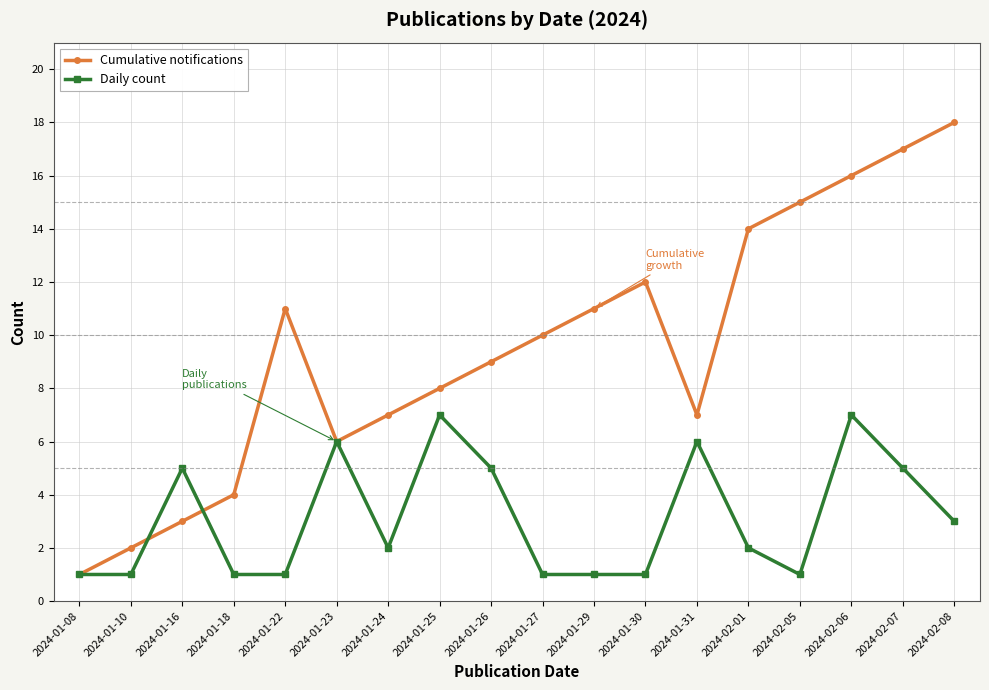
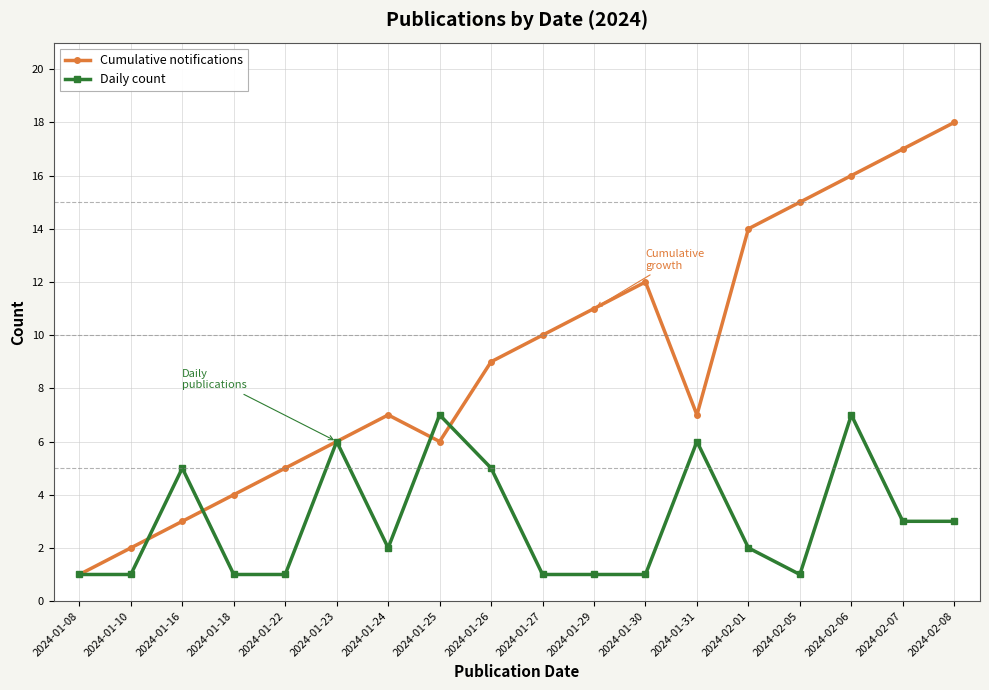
Cumulative notifications, 2024-01-22: 11 -> 5
Cumulative notifications, 2024-01-25: 8 -> 6
Daily count, 2024-02-07: 5 -> 3
